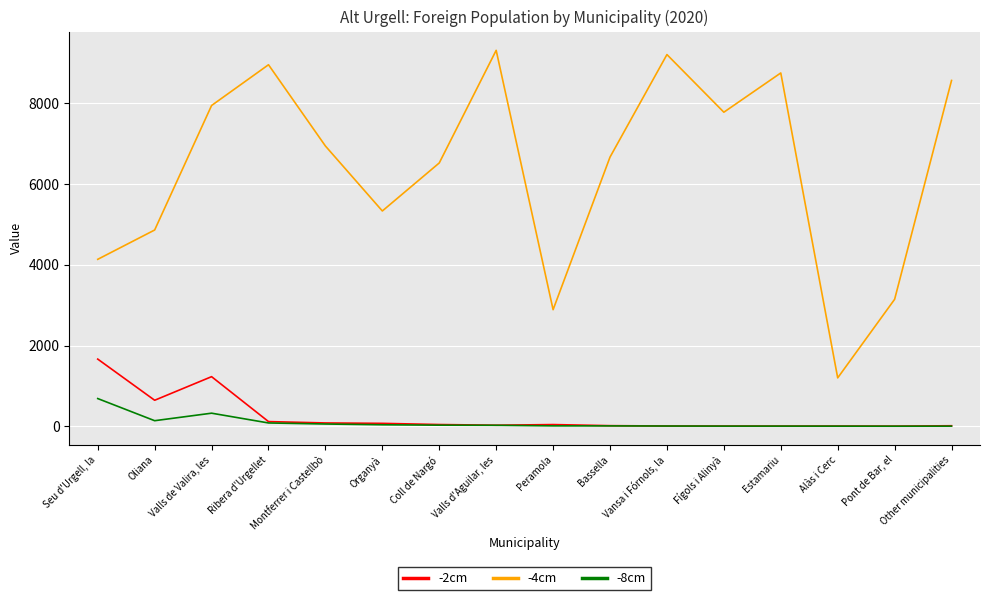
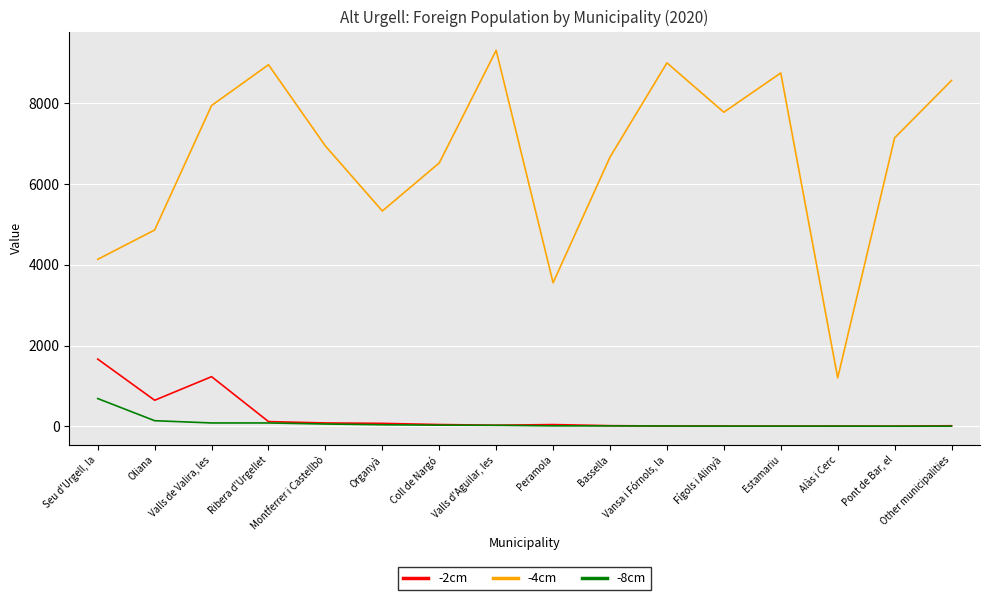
-8cm, Valls de Valira, les: 300 -> 100
-4cm, Peramola: 2900 -> 3600
-4cm, Vansa i Fórnols, la: 9200 -> 9000
-4cm, Pont de Bar, el: 3100 -> 7100
